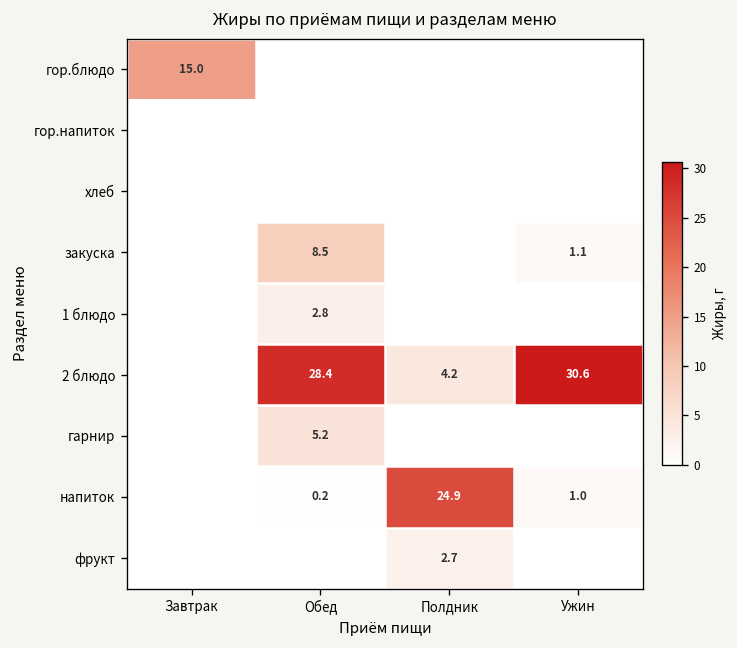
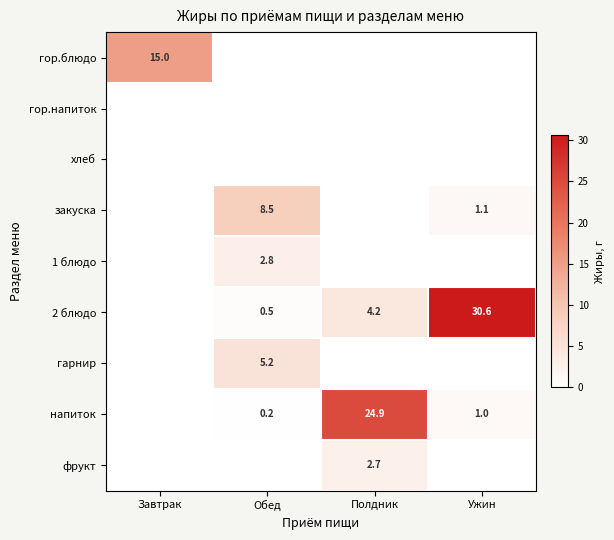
2 блюдо, Обед: 28.4 -> 0.5
